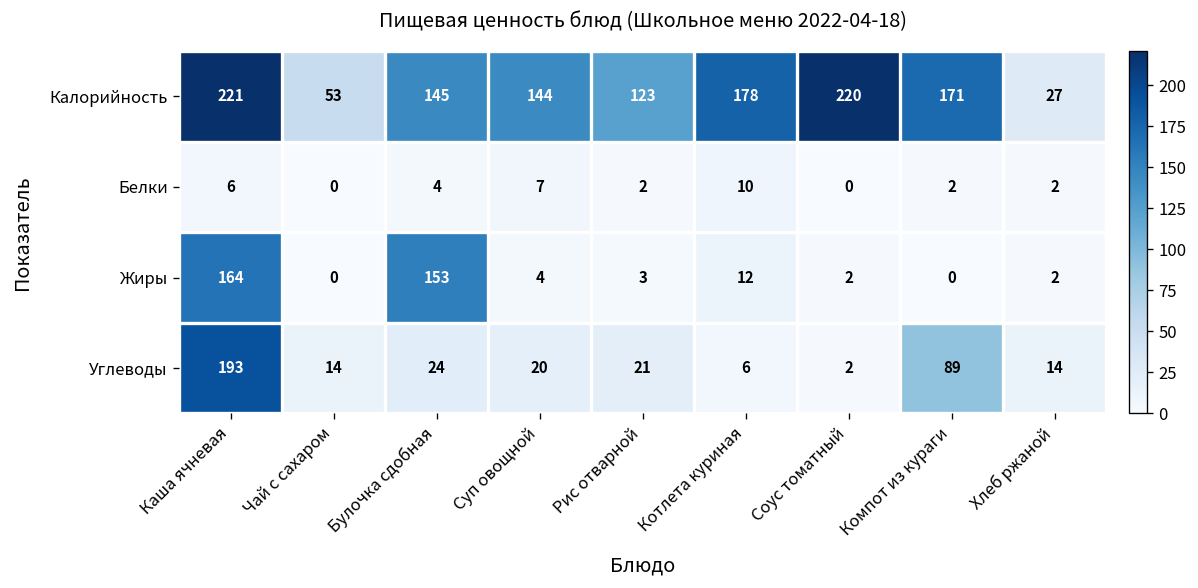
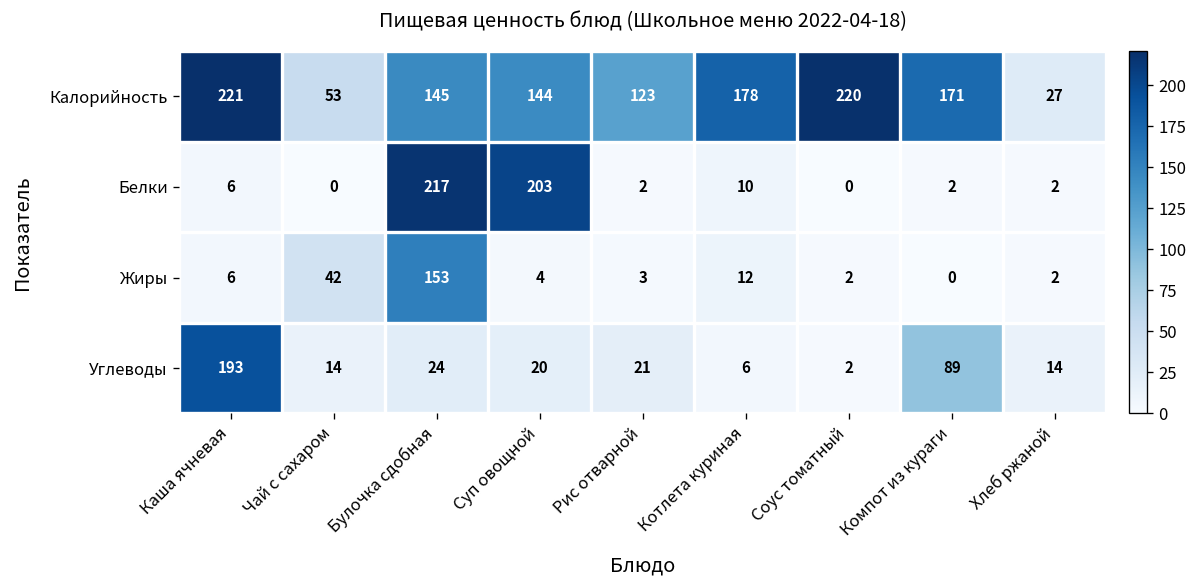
Белки, Булочка сдобная: 4 -> 217
Белки, Суп овощной: 7 -> 203
Жиры, Каша ячневая: 164 -> 6
Жиры, Чай с сахаром: 0 -> 42
